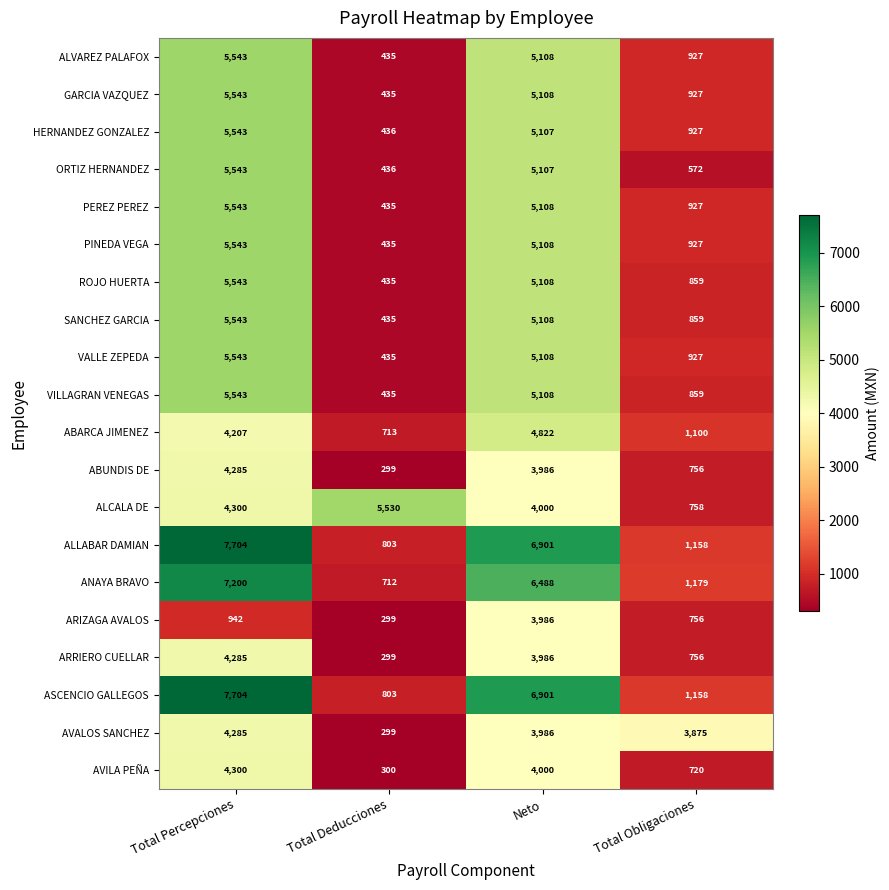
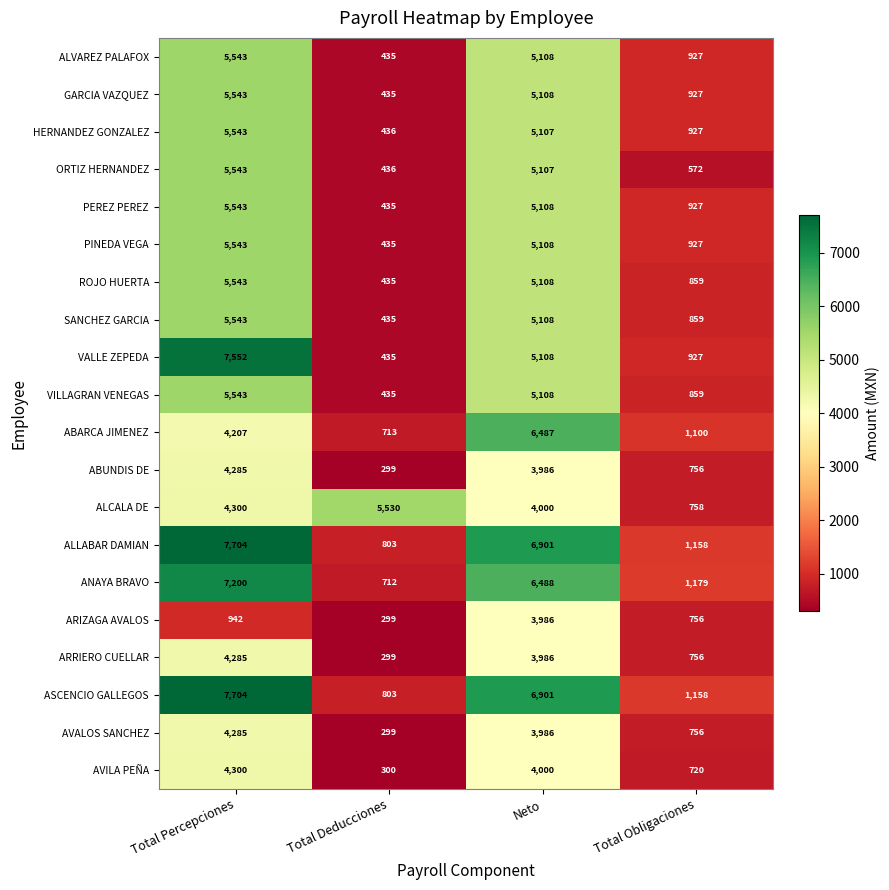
VALLE ZEPEDA, Total Percepciones: 5,543 -> 7,552
ABARCA JIMENEZ, Neto: 4,822 -> 6,487
AVALOS SANCHEZ, Total Obligaciones: 3,875 -> 756
